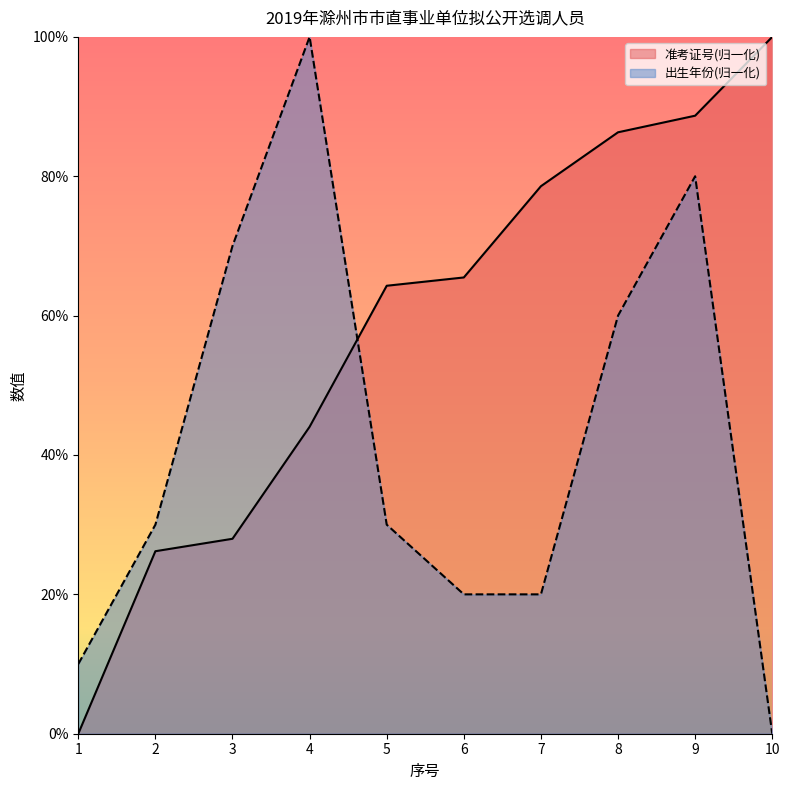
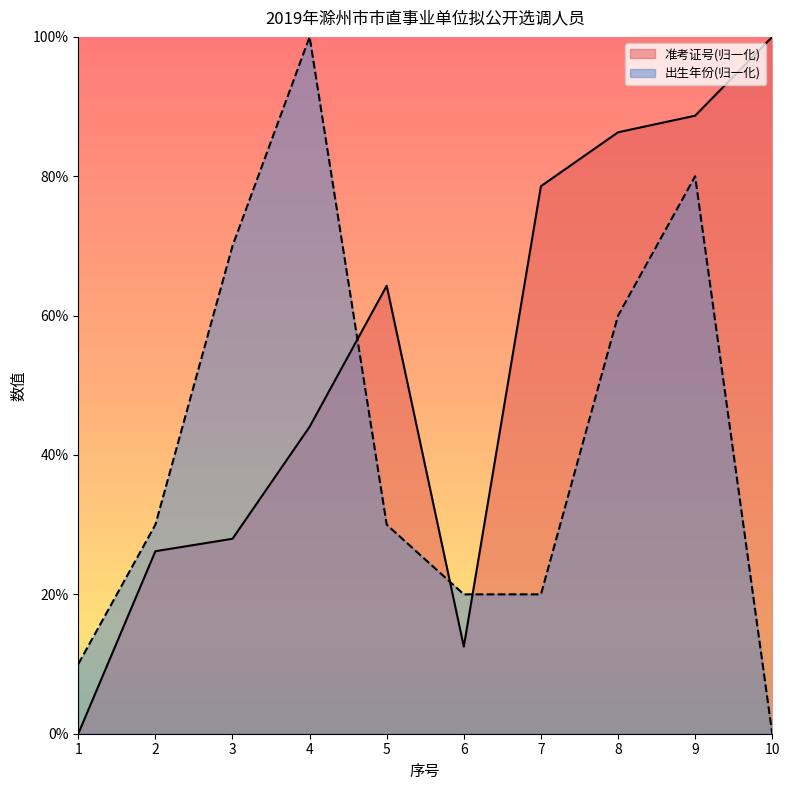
准考证号(归一化), 6: 65% -> 13%
